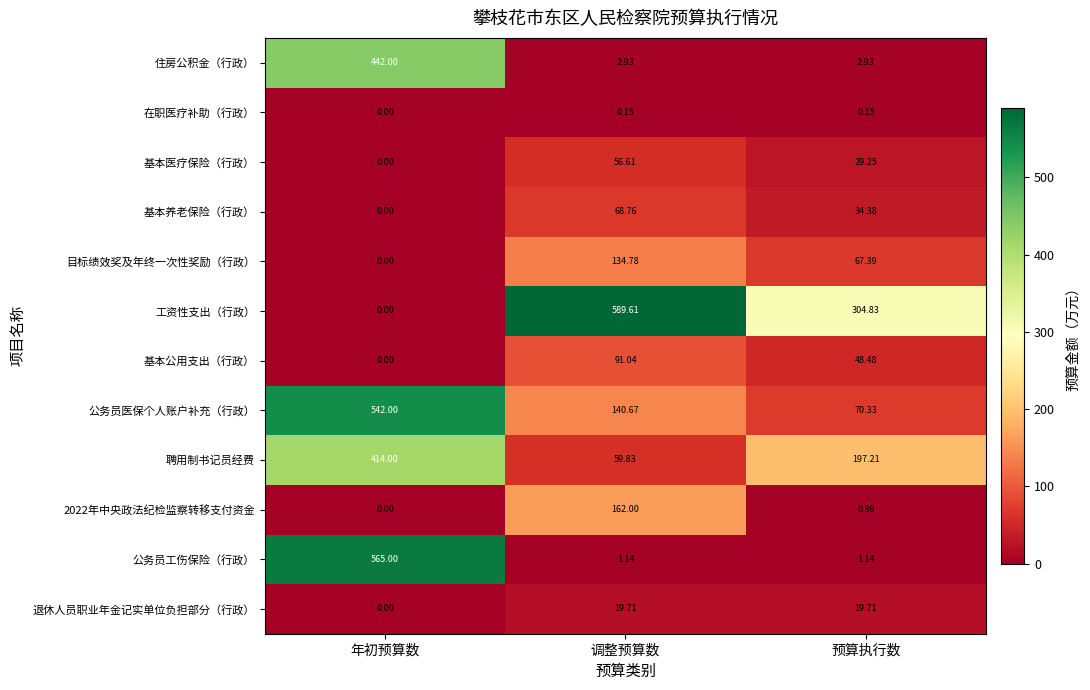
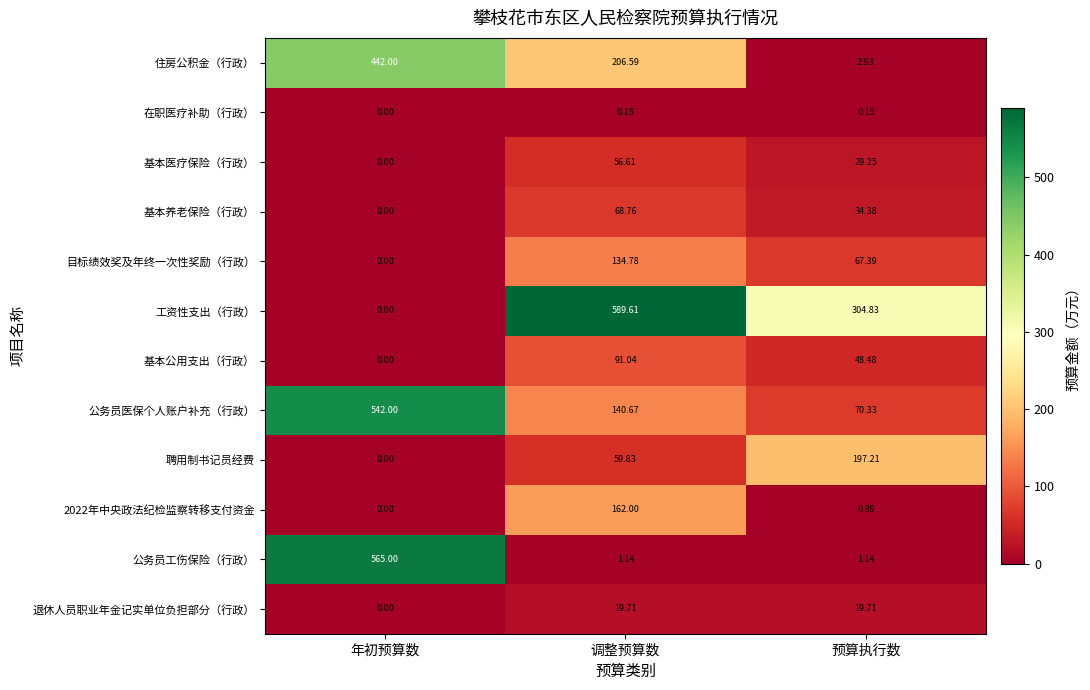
住房公积金（行政）, 调整预算数: 2.93 -> 206.59
聘用制书记员经费, 年初预算数: 414.00 -> 0.00
